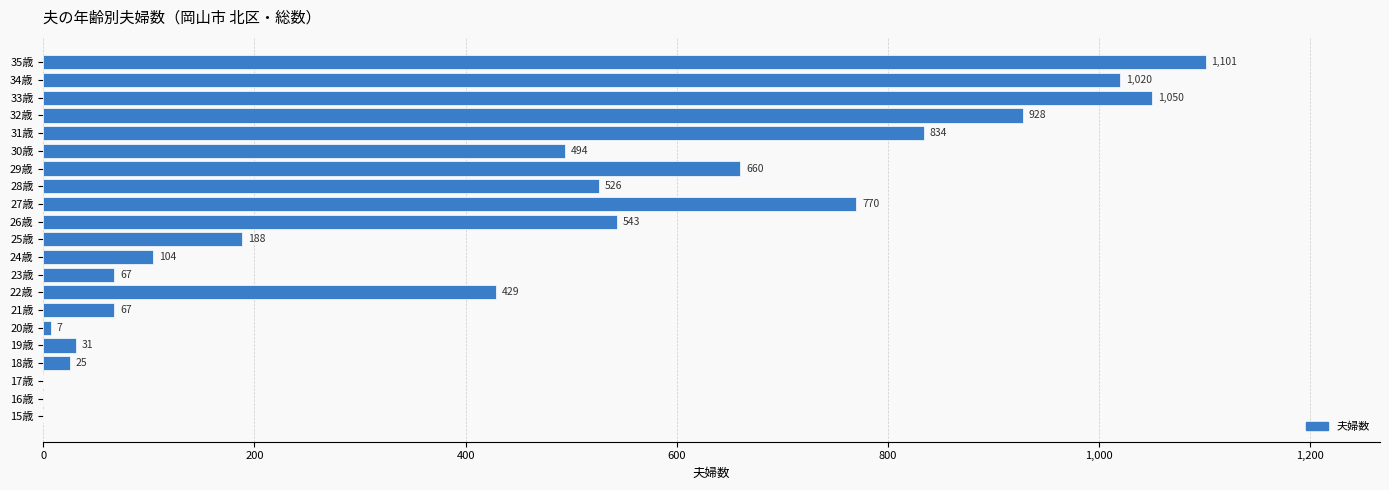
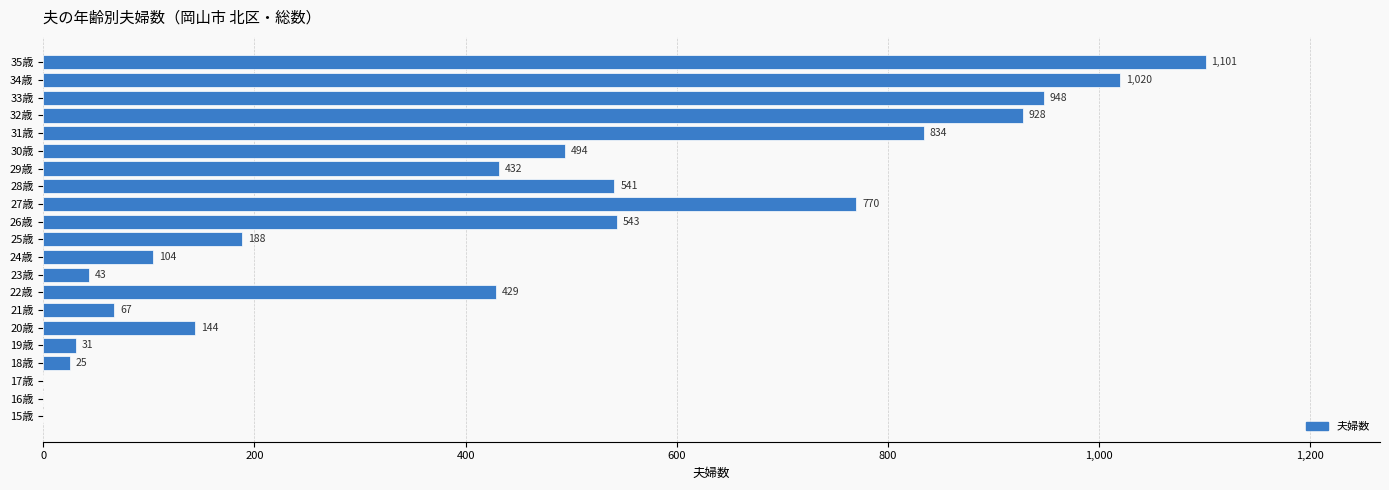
33歳: 1,050 -> 948
29歳: 660 -> 432
28歳: 526 -> 541
23歳: 67 -> 43
20歳: 7 -> 144
